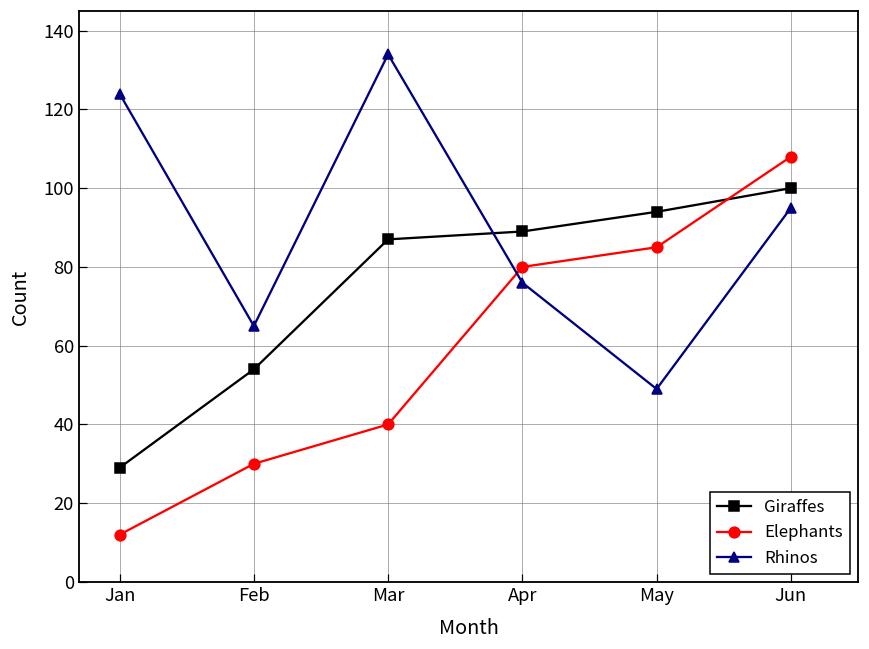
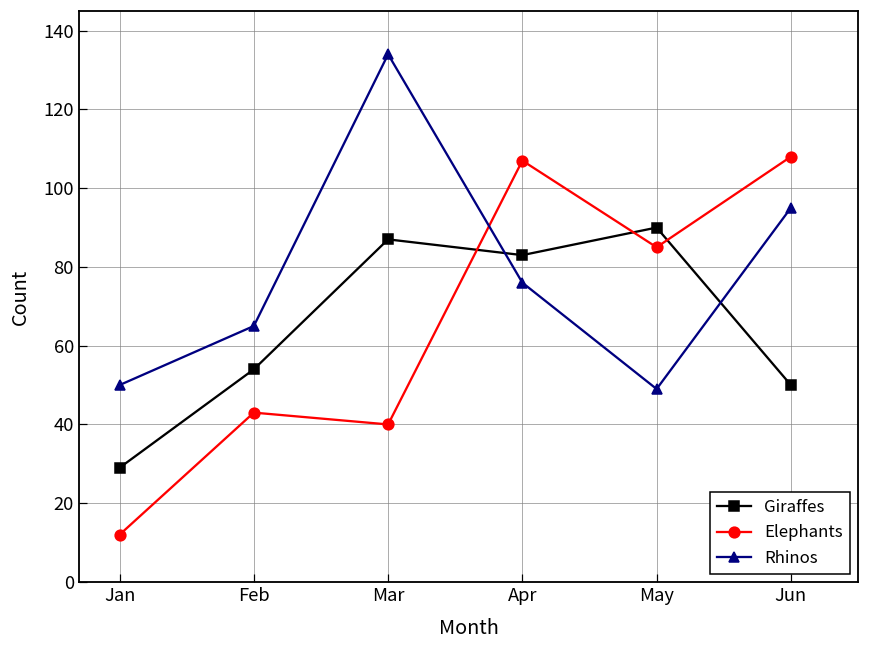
Rhinos, Jan: 124 -> 50
Elephants, Feb: 30 -> 43
Giraffes, Apr: 89 -> 83
Elephants, Apr: 80 -> 107
Giraffes, May: 94 -> 90
Giraffes, Jun: 100 -> 50
